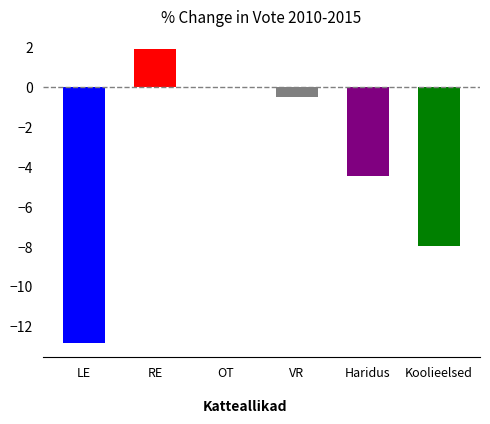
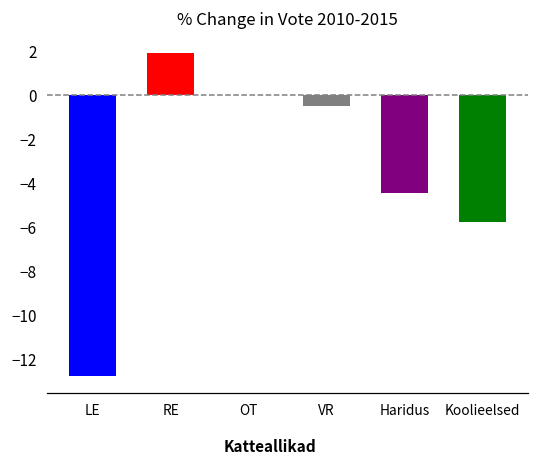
Koolieelsed: -8.0 -> -5.8
